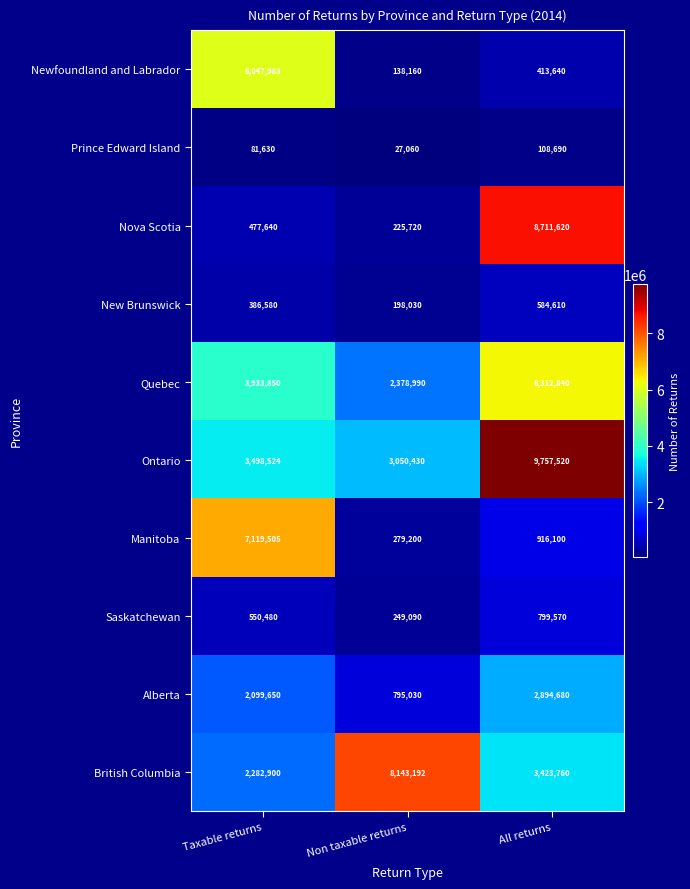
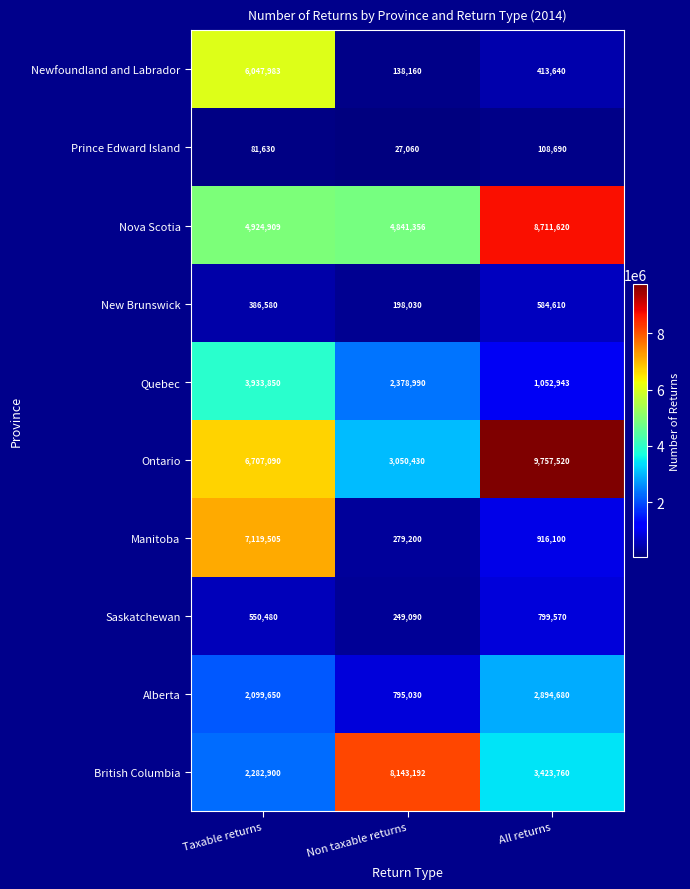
Nova Scotia, Taxable returns: 477,640 -> 4,924,909
Nova Scotia, Non taxable returns: 225,720 -> 4,841,356
Quebec, All returns: 6,312,840 -> 1,052,943
Ontario, Taxable returns: 3,498,524 -> 6,707,090
